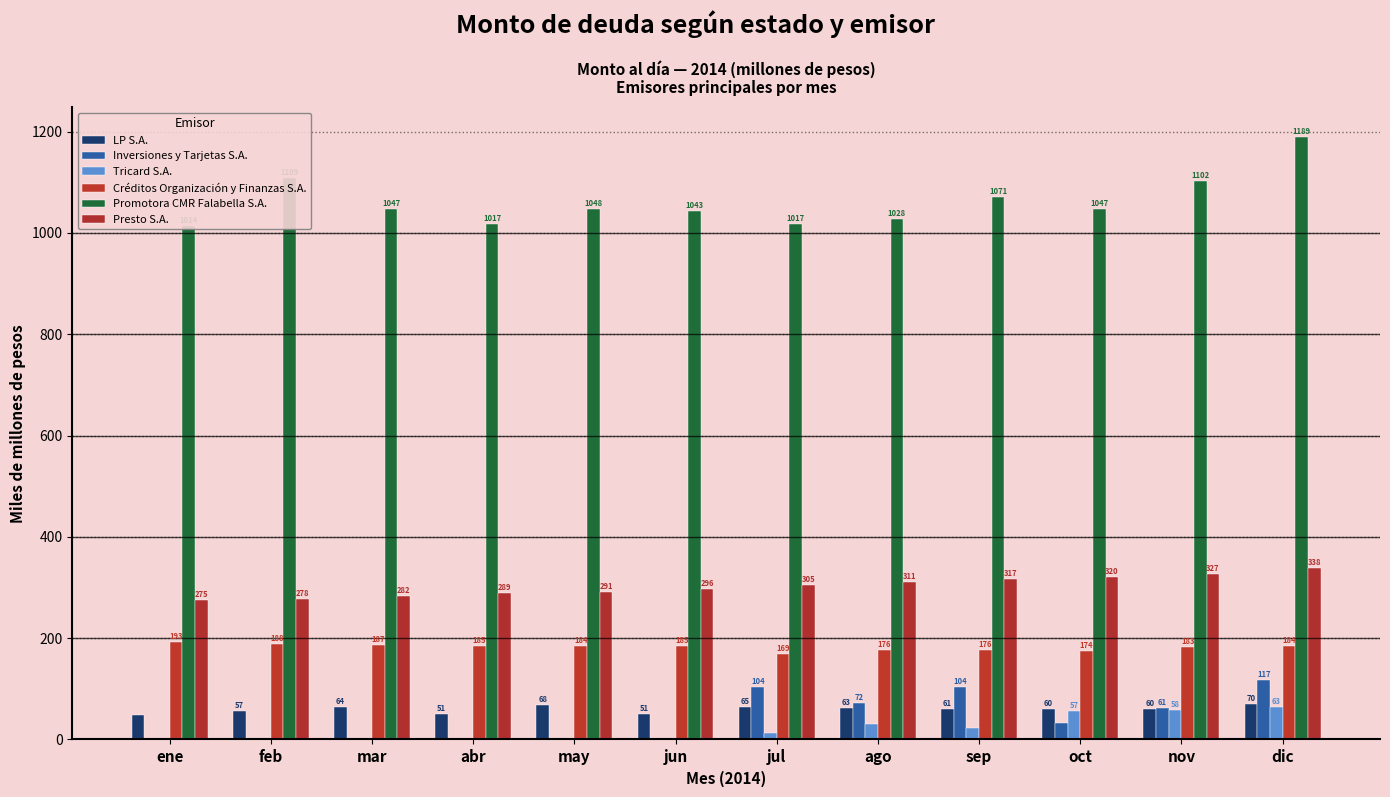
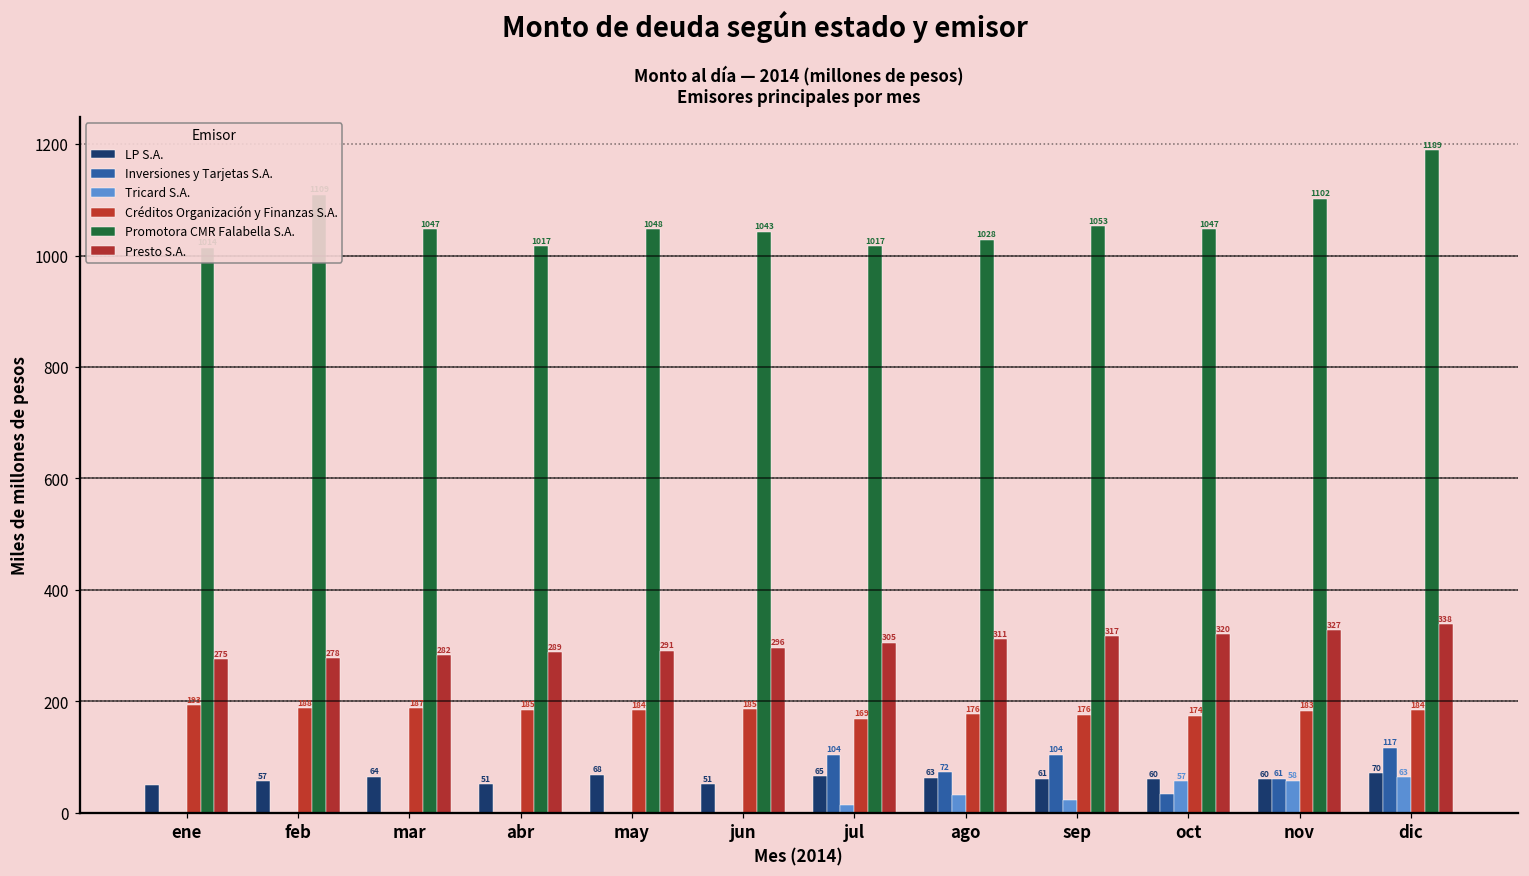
Promotora CMR Falabella S.A., sep: 1071 -> 1053
